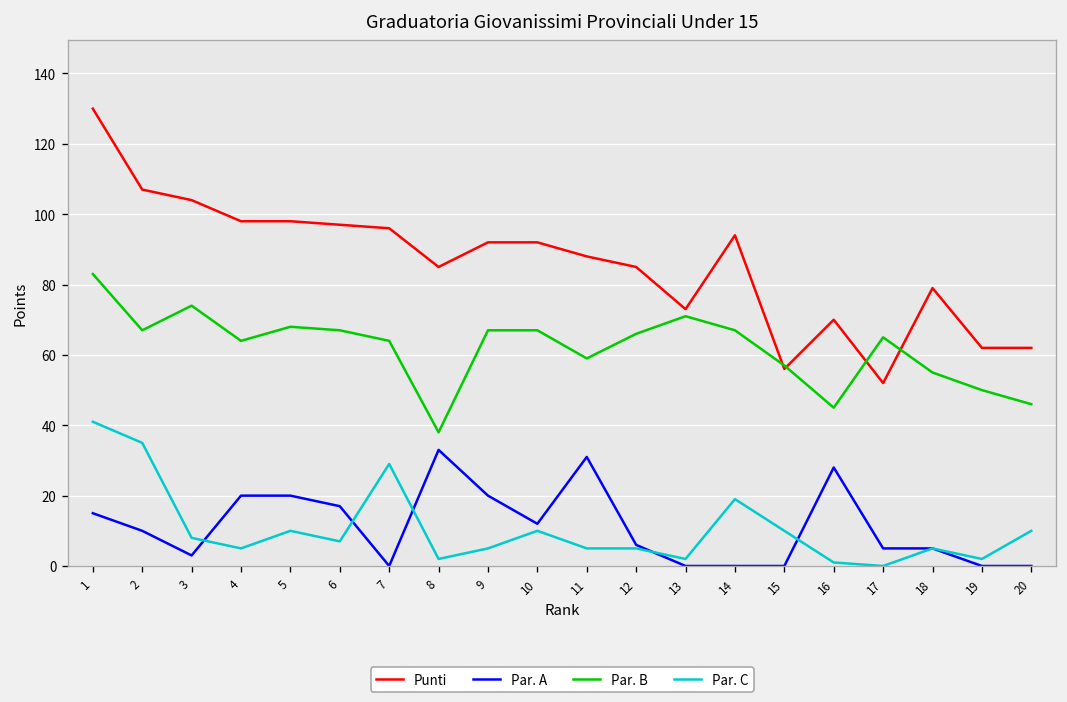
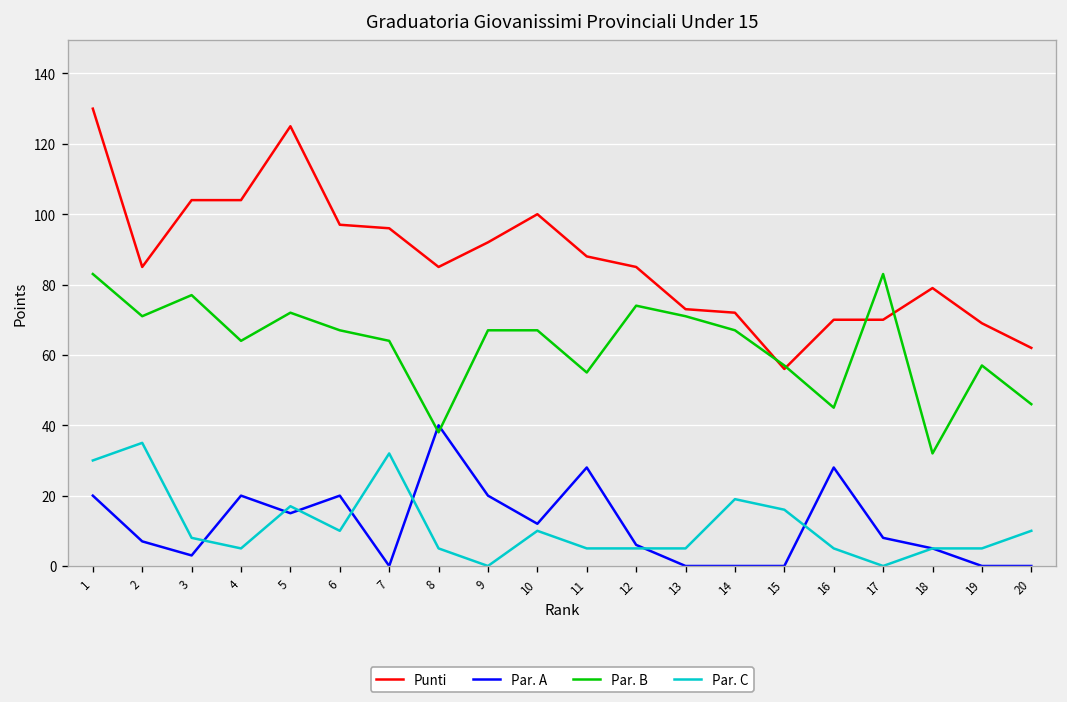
Par. A, 1: 15 -> 20
Par. C, 1: 41 -> 30
Punti, 2: 107 -> 85
Par. A, 2: 10 -> 7
Par. B, 2: 67 -> 71
Par. B, 3: 74 -> 77
Punti, 4: 98 -> 104
Punti, 5: 98 -> 125
Par. A, 5: 20 -> 15
Par. B, 5: 68 -> 72
Par. C, 5: 10 -> 17
Par. A, 6: 17 -> 20
Par. C, 6: 7 -> 10
Par. C, 7: 29 -> 32
Par. A, 8: 33 -> 40
Par. C, 8: 2 -> 5
Par. C, 9: 5 -> 0
Punti, 10: 92 -> 100
Par. A, 11: 31 -> 28
Par. B, 11: 59 -> 55
Par. B, 12: 66 -> 74
Par. C, 13: 2 -> 5
Punti, 14: 94 -> 72
Par. C, 15: 10 -> 16
Par. C, 16: 1 -> 5
Punti, 17: 52 -> 70
Par. A, 17: 5 -> 8
Par. B, 17: 65 -> 83
Par. B, 18: 55 -> 32
Punti, 19: 62 -> 69
Par. B, 19: 50 -> 57
Par. C, 19: 2 -> 5
